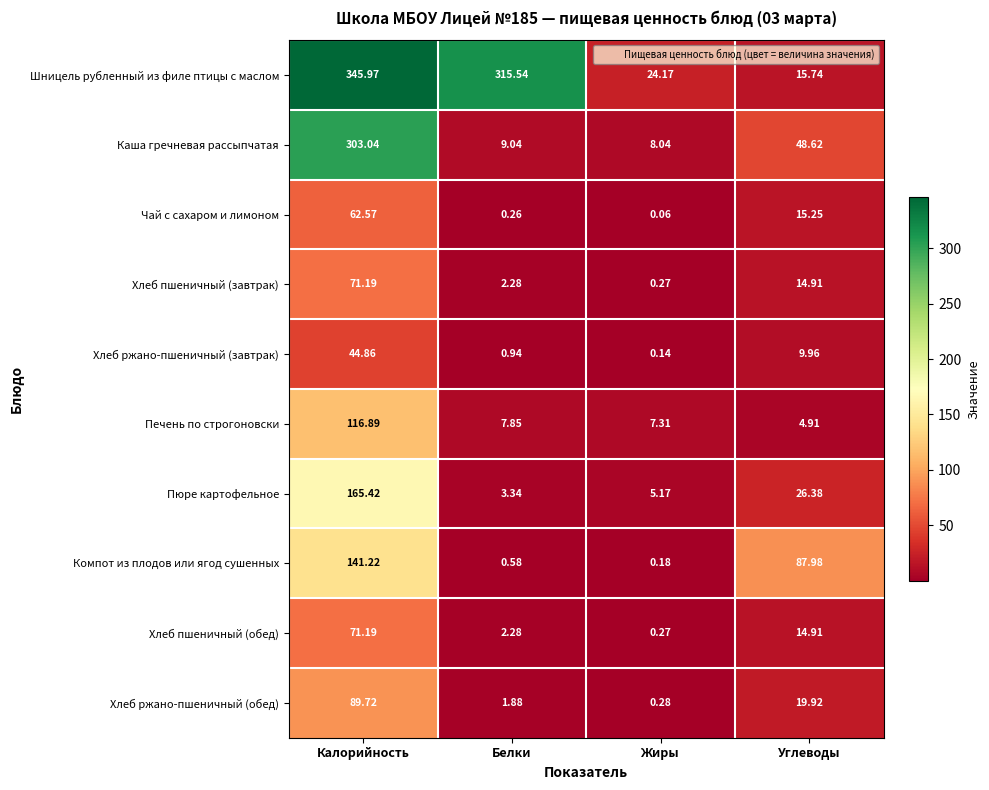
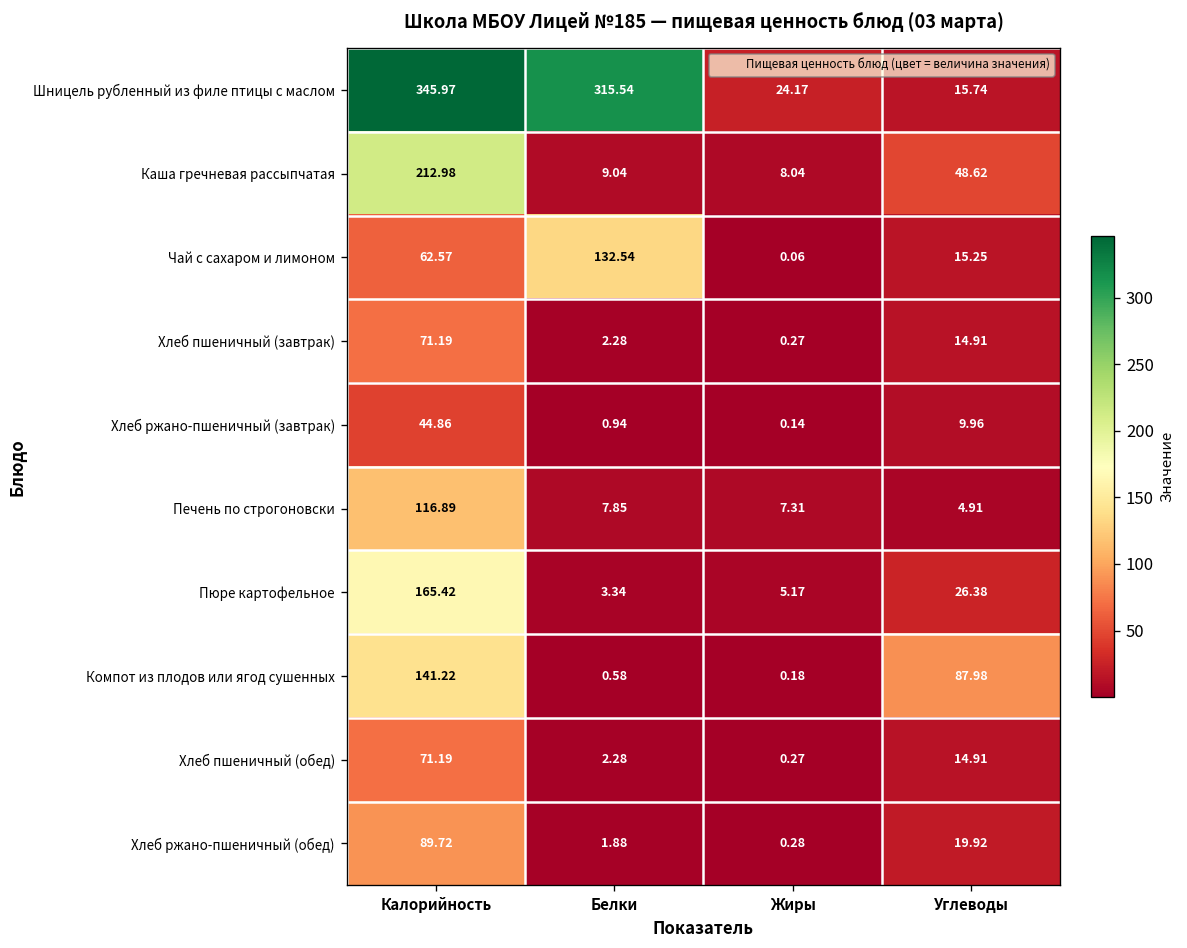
Каша гречневая рассыпчатая, Калорийность: 303.04 -> 212.98
Чай с сахаром и лимоном, Белки: 0.26 -> 132.54
